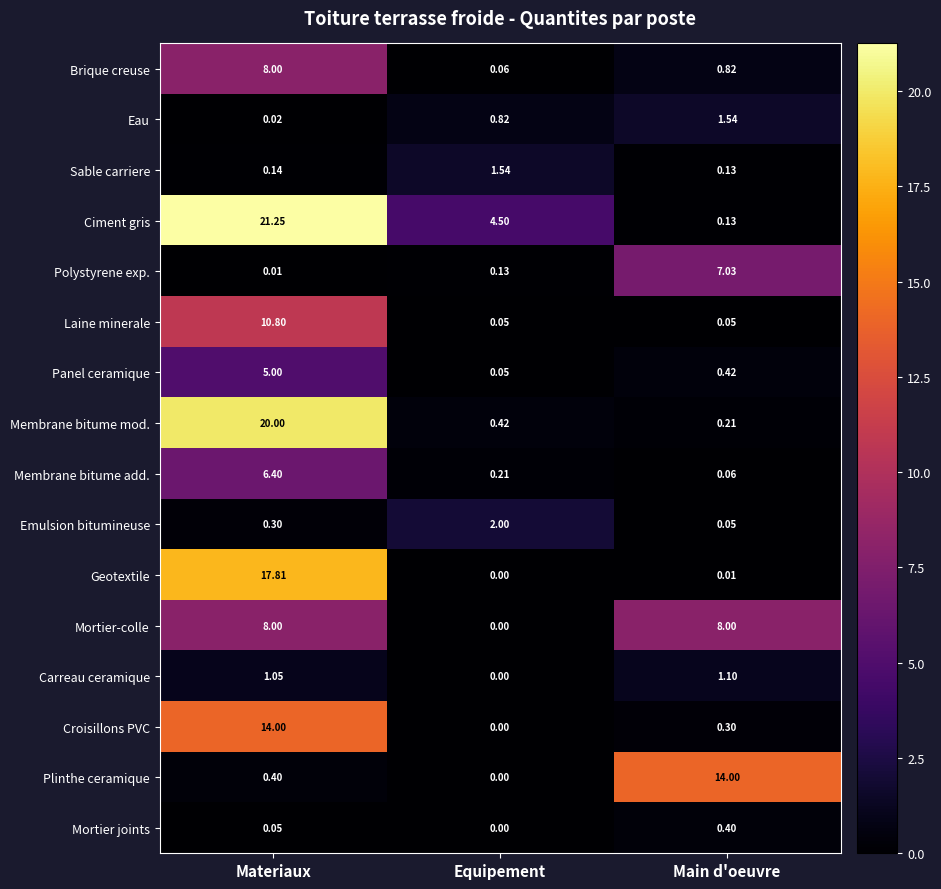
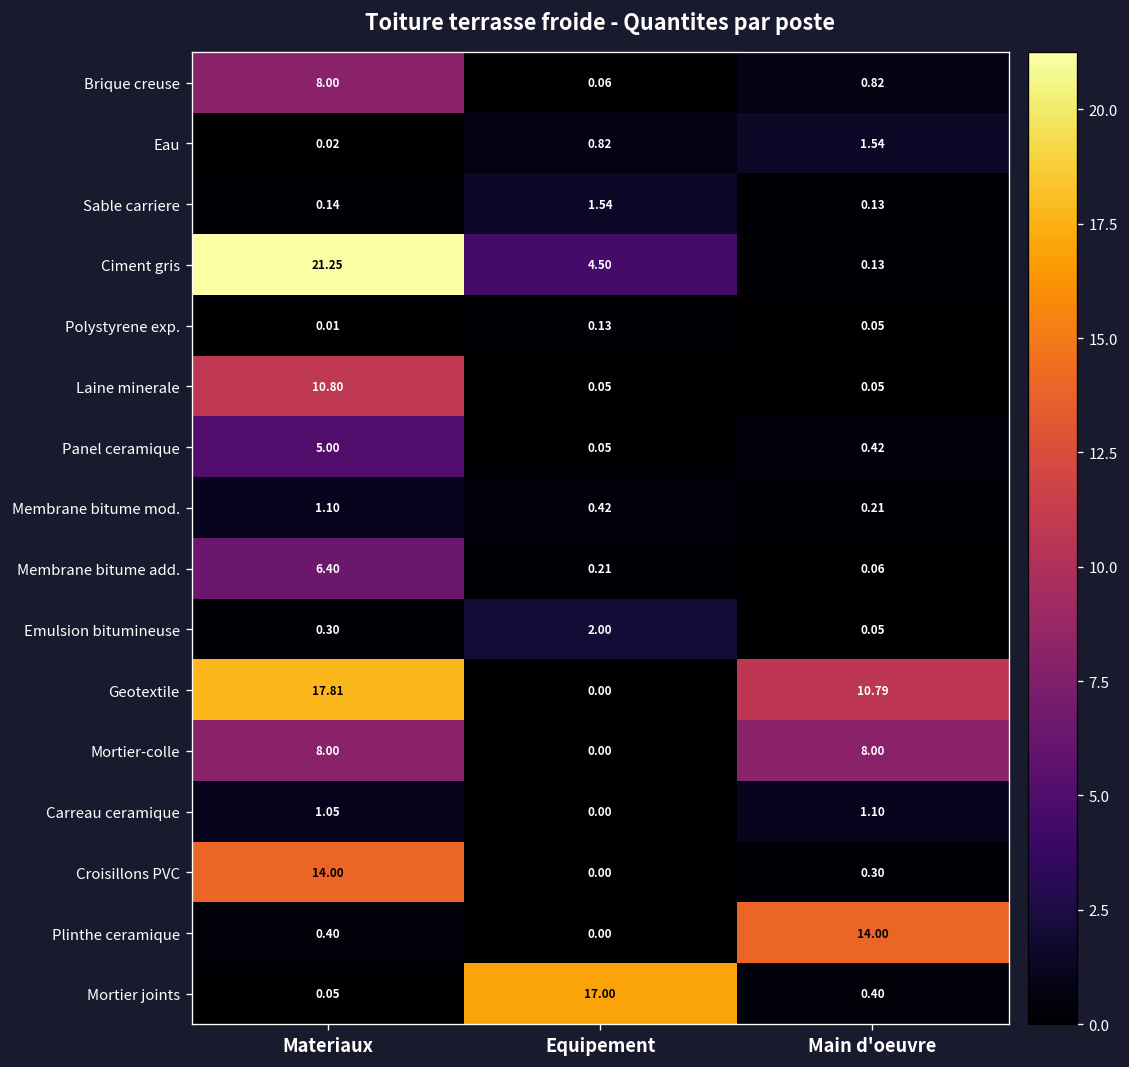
Polystyrene exp., Main d'oeuvre: 7.03 -> 0.05
Membrane bitume mod., Materiaux: 20.00 -> 1.10
Geotextile, Main d'oeuvre: 0.01 -> 10.79
Mortier joints, Equipement: 0.00 -> 17.00
